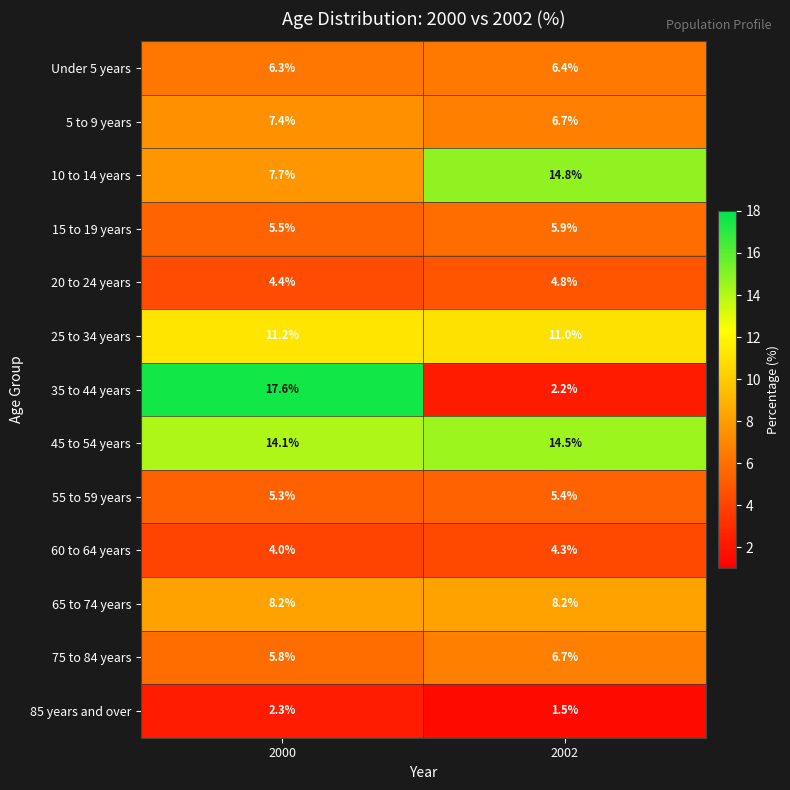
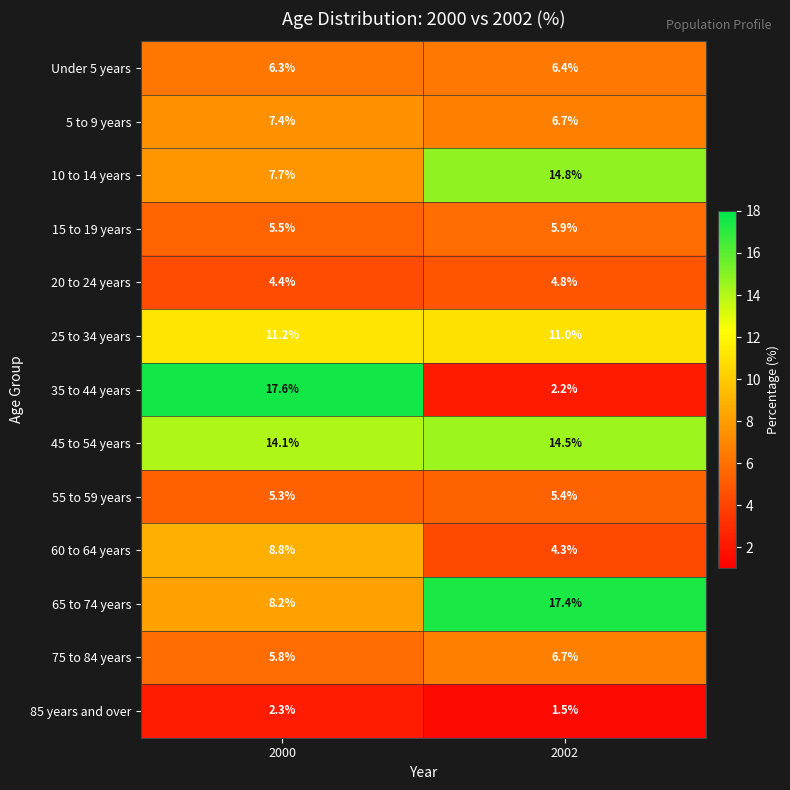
60 to 64 years, 2000: 4.0% -> 8.8%
65 to 74 years, 2002: 8.2% -> 17.4%
